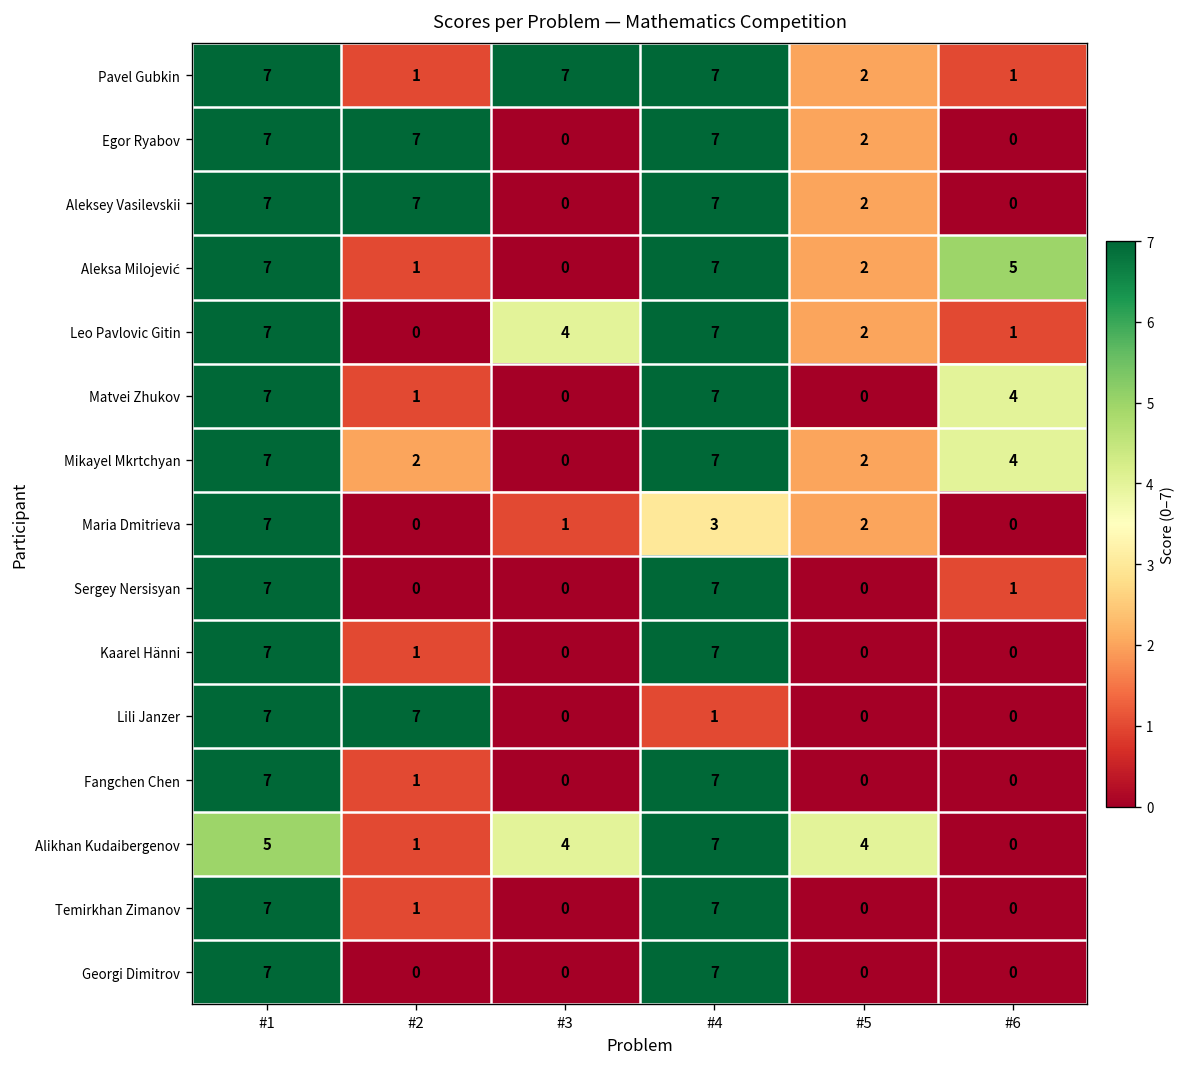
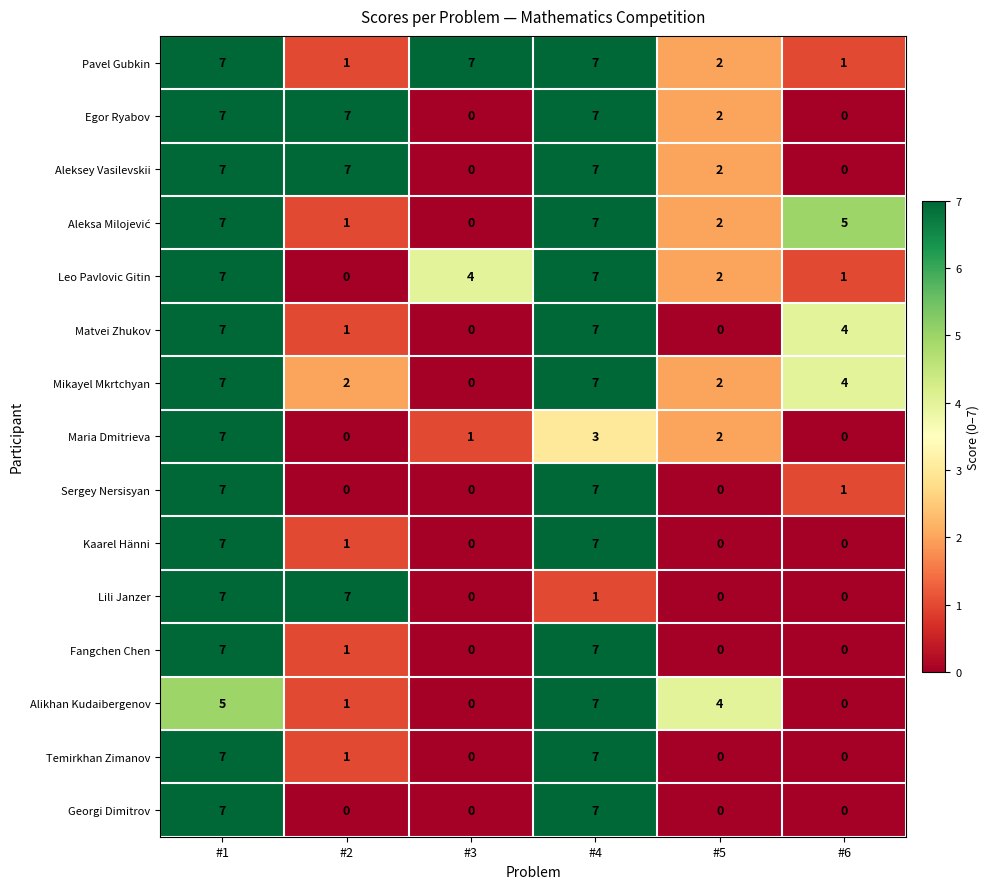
Alikhan Kudaibergenov, #3: 4 -> 0
